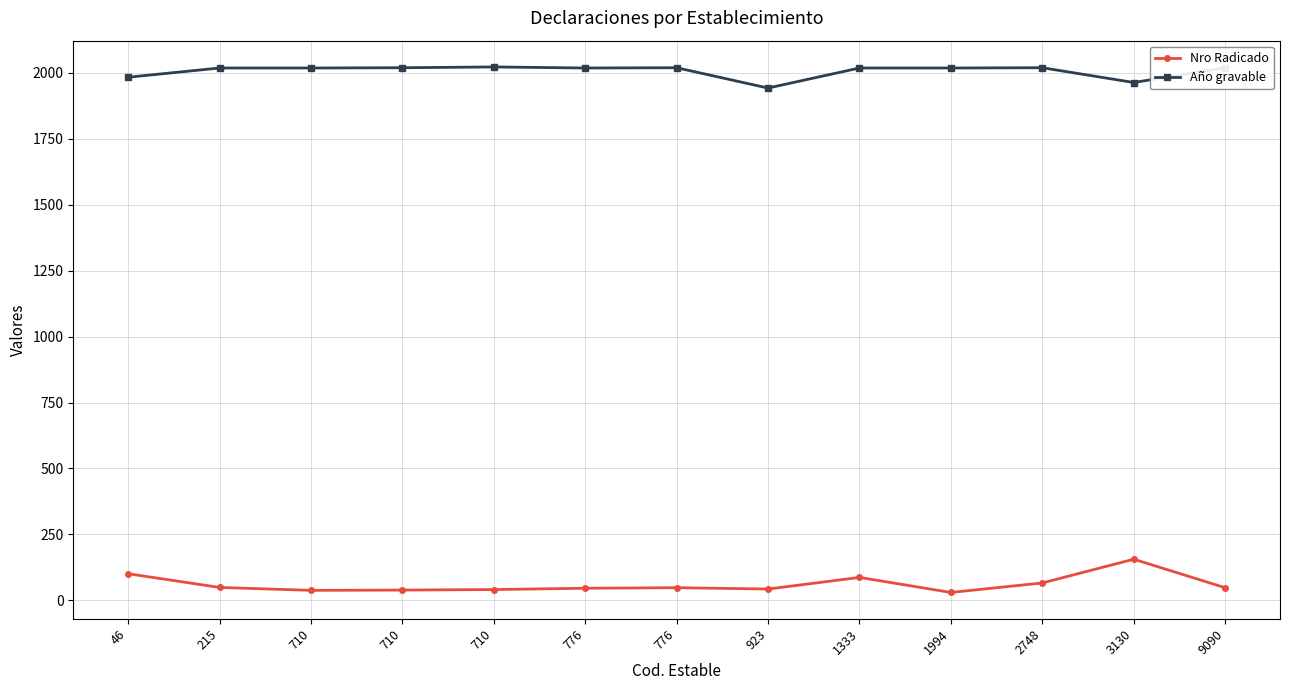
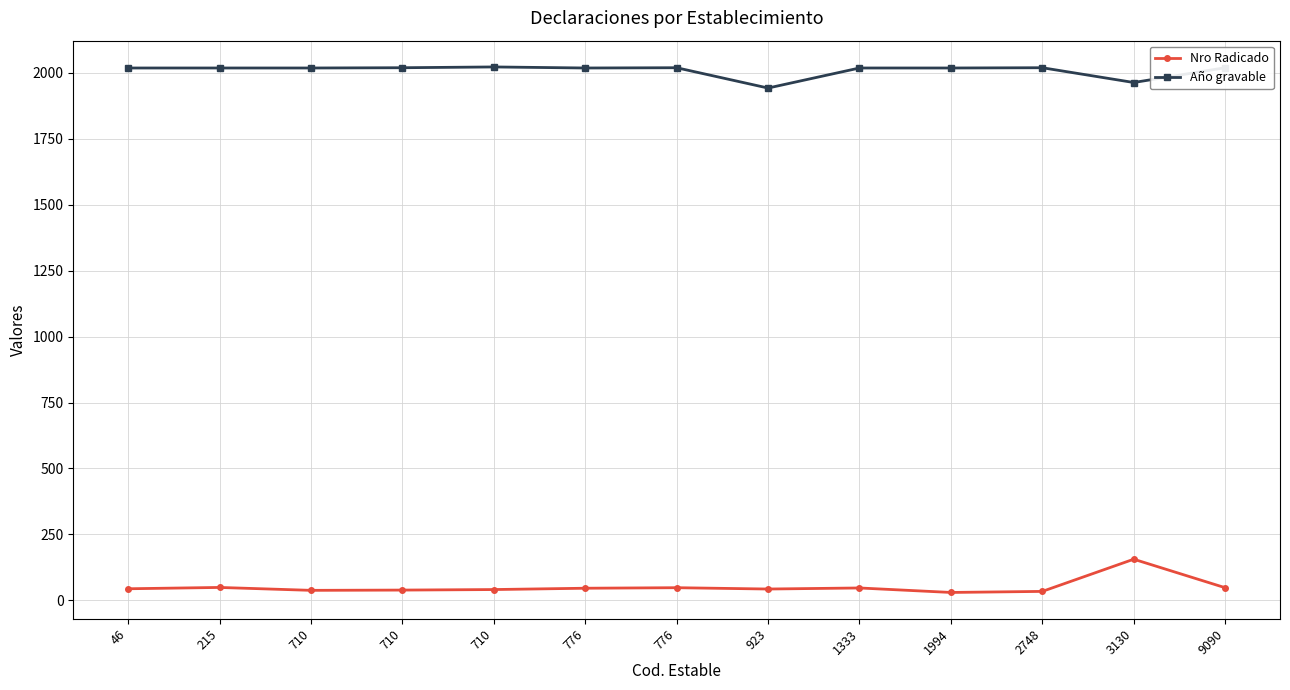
Nro Radicado, 46: 100 -> 40
Año gravable, 46: 1980 -> 2020
Nro Radicado, 1333: 90 -> 50
Nro Radicado, 2748: 70 -> 30
